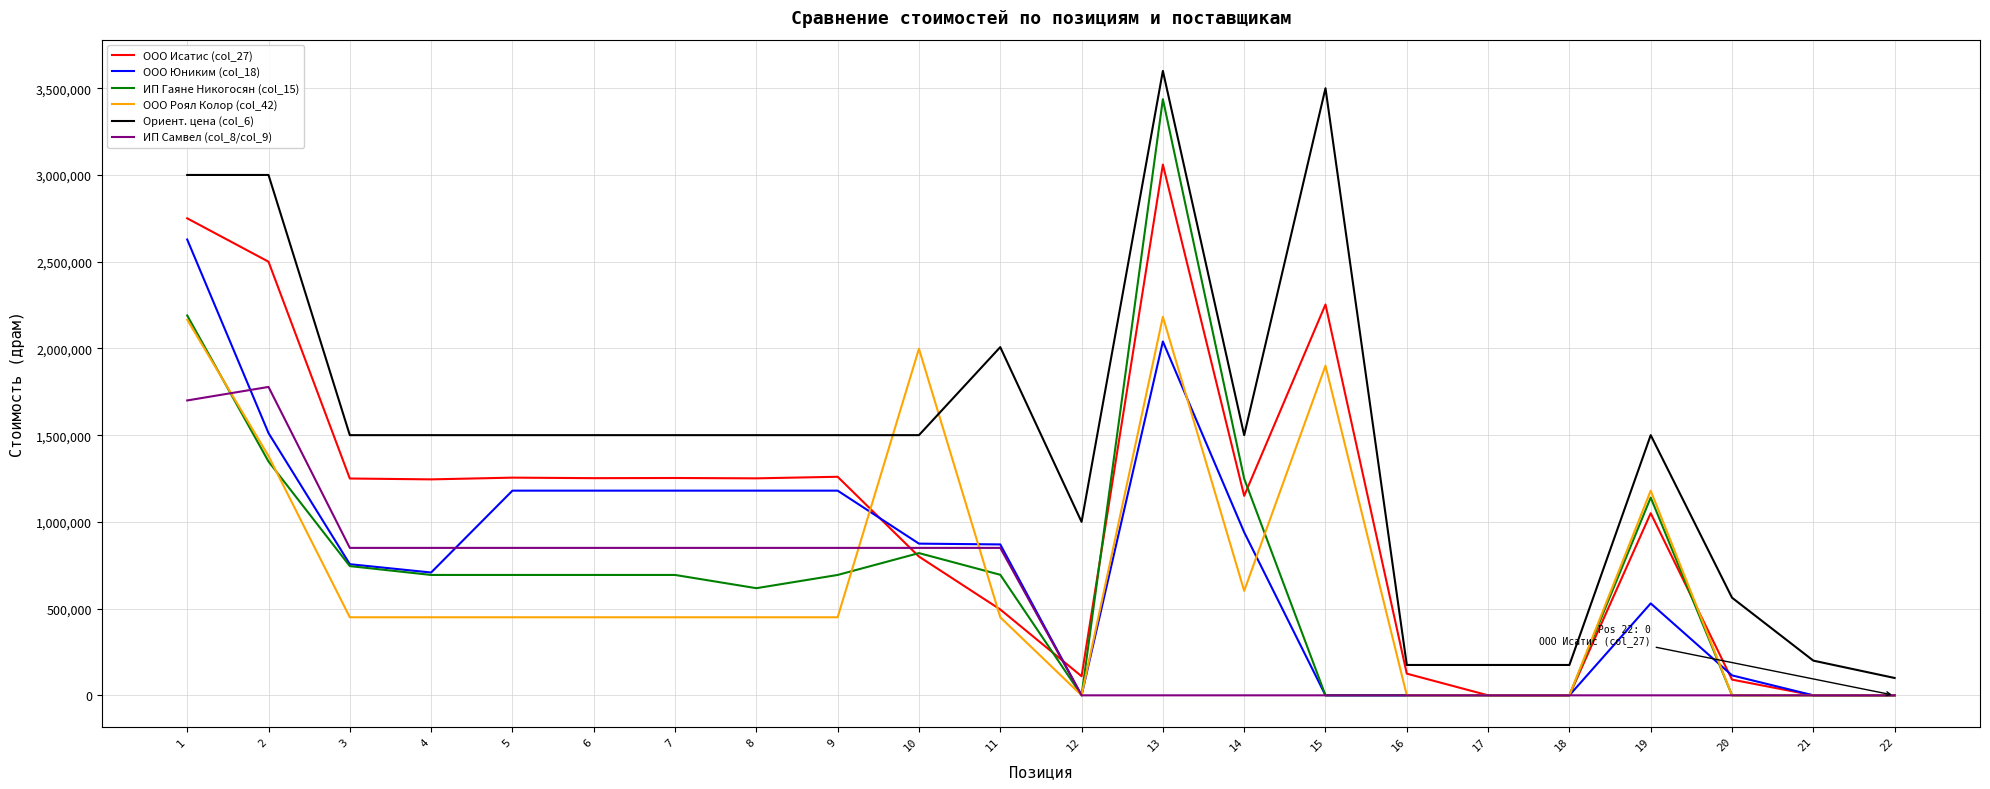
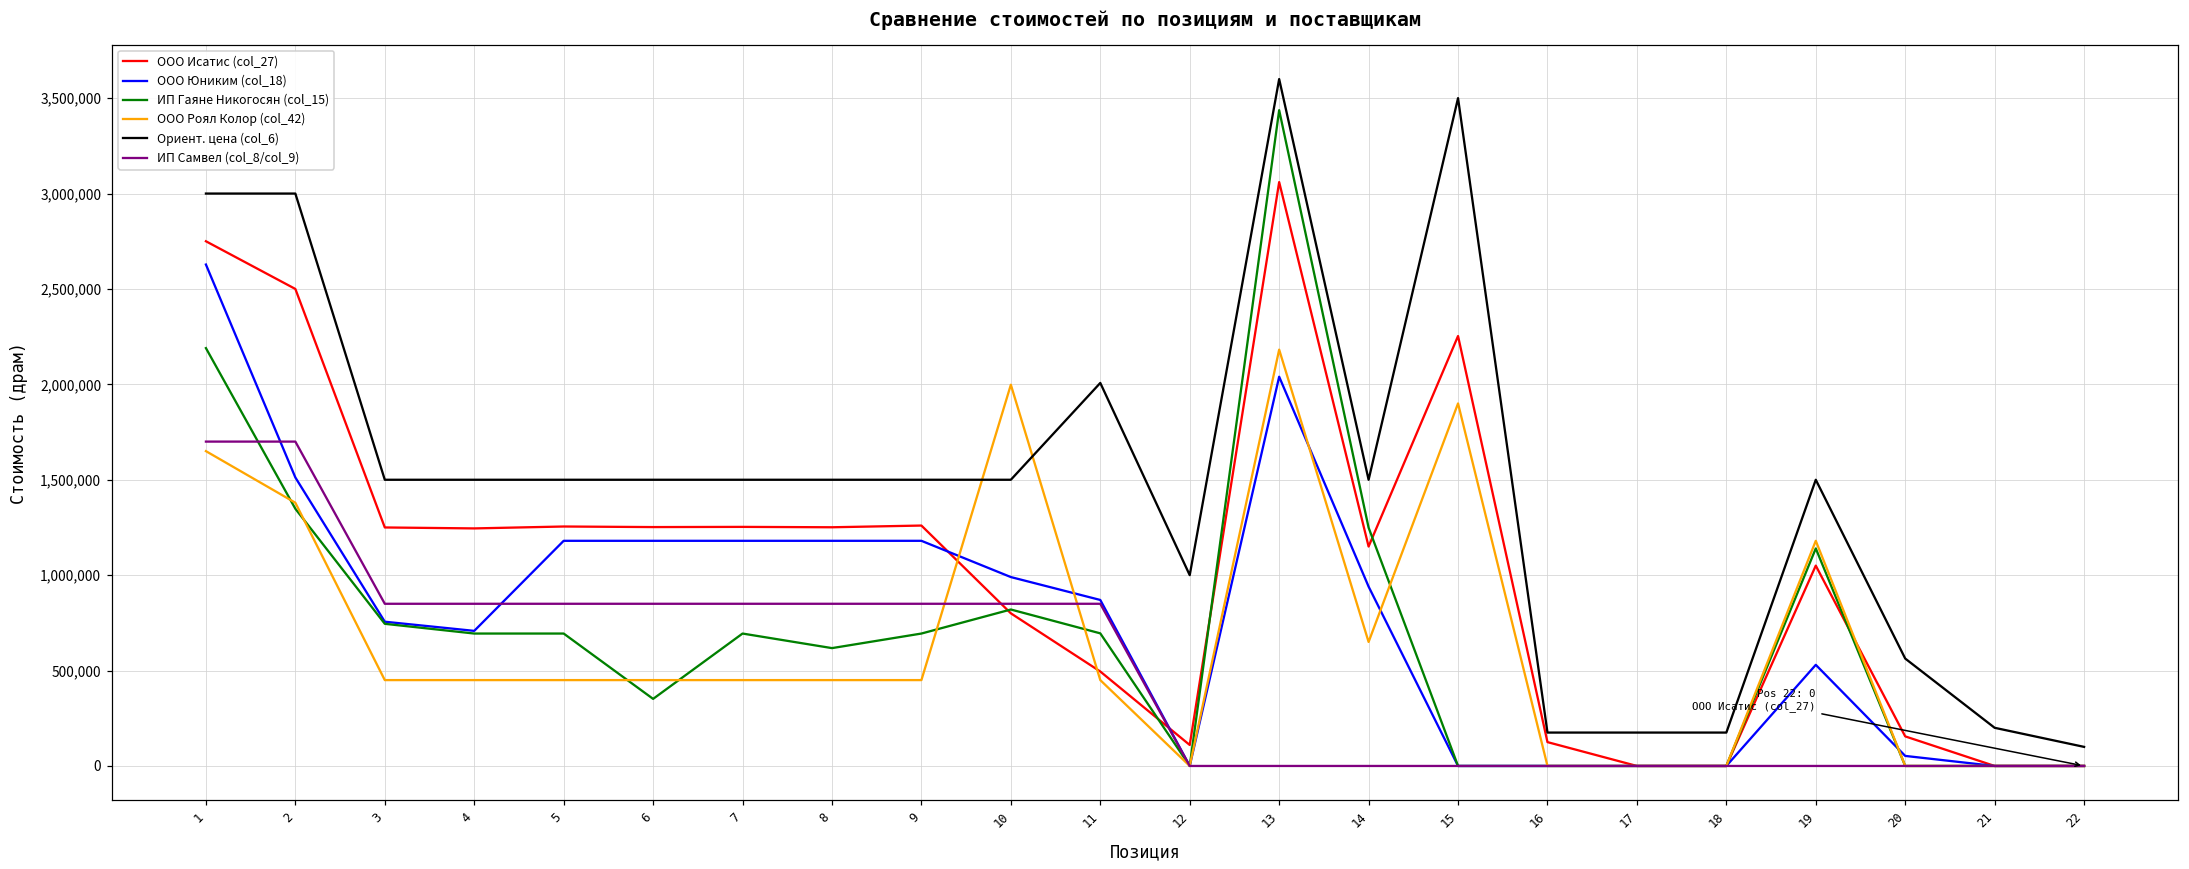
ООО Роял Колор (col_42), 1: 2,170,000 -> 1,650,000
ИП Самвел (col_8/col_9), 2: 1,780,000 -> 1,700,000
ИП Гаяне Никогосян (col_15), 6: 690,000 -> 350,000
ООО Юниким (col_18), 10: 870,000 -> 990,000
ООО Роял Колор (col_42), 14: 600,000 -> 650,000
ООО Исатис (col_27), 20: 90,000 -> 160,000
ООО Юниким (col_18), 20: 120,000 -> 50,000
